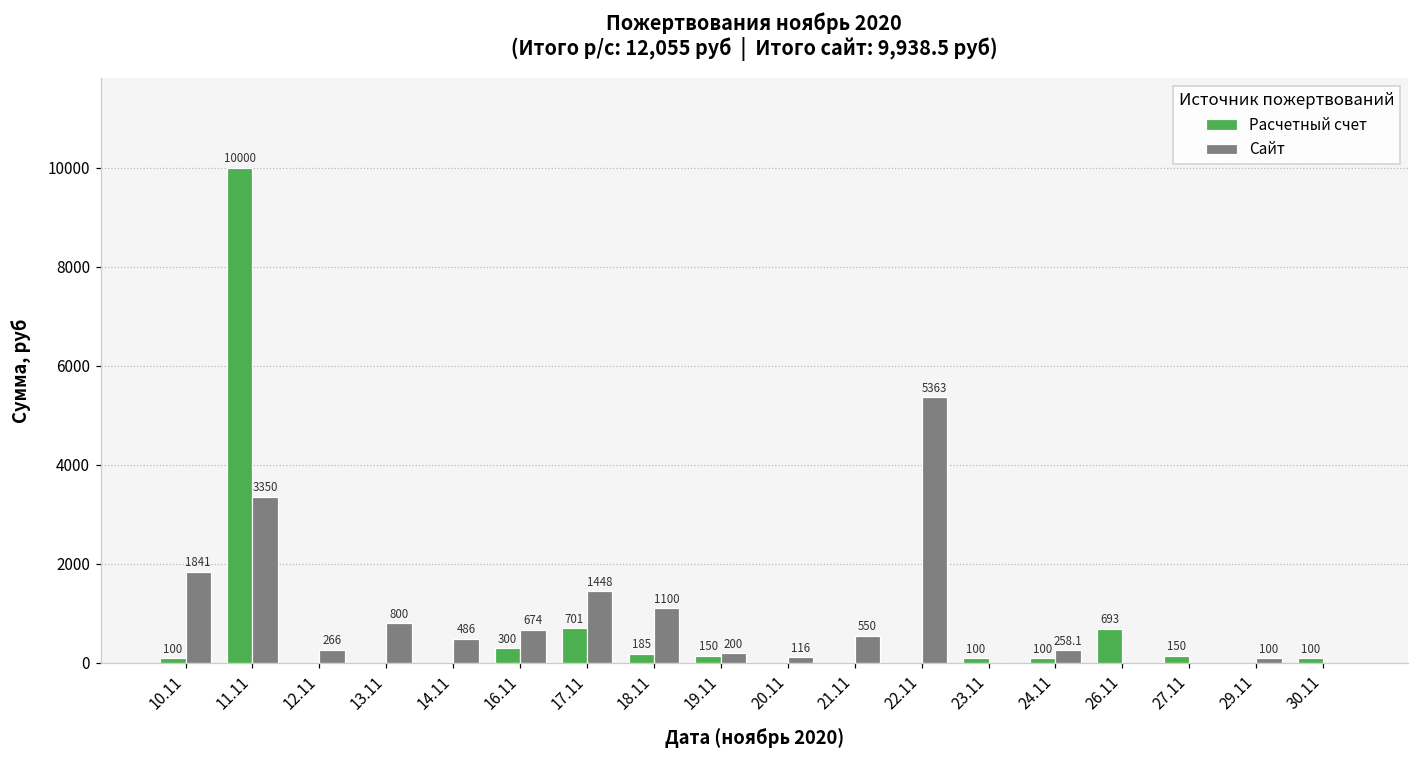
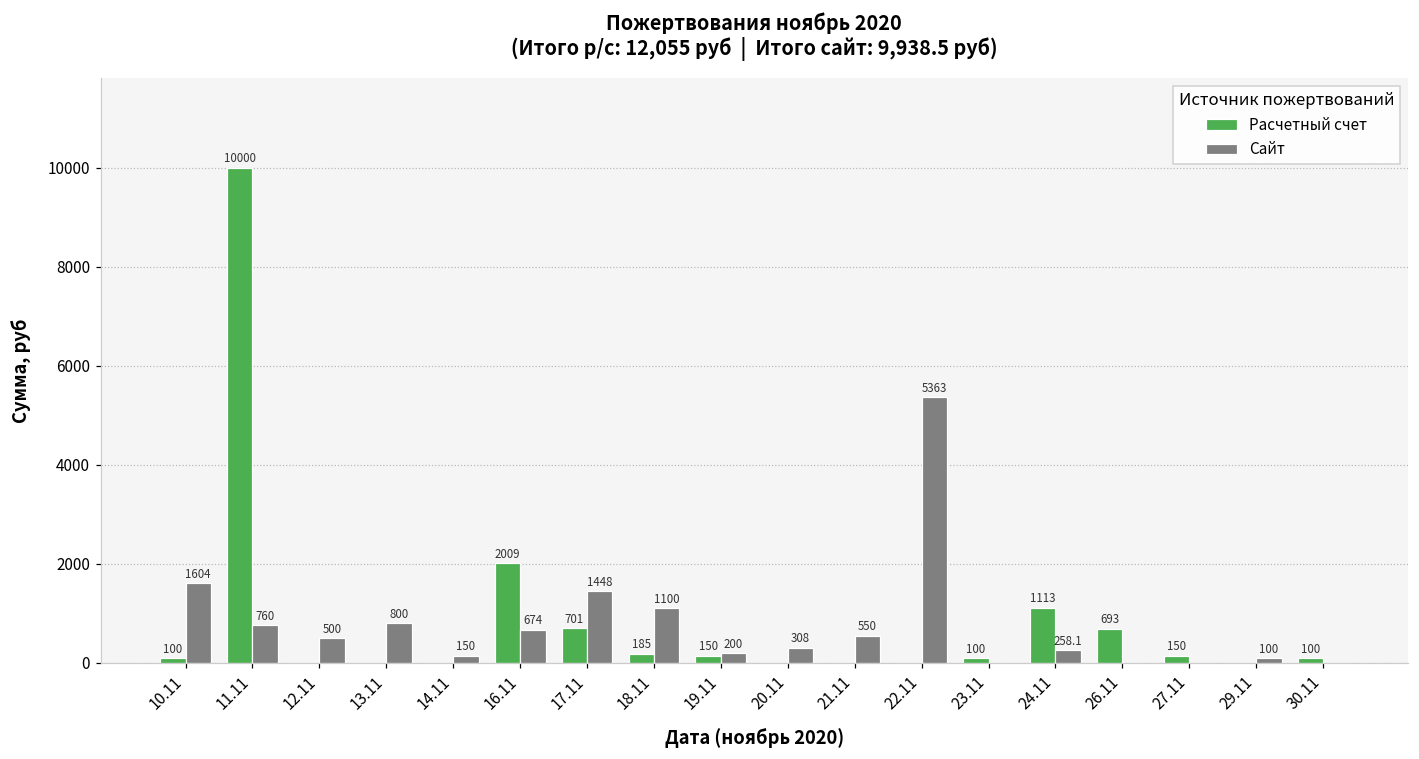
Сайт, 10.11: 1841 -> 1604
Сайт, 11.11: 3350 -> 760
Сайт, 12.11: 266 -> 500
Сайт, 14.11: 486 -> 150
Расчетный счет, 16.11: 300 -> 2009
Сайт, 20.11: 116 -> 308
Расчетный счет, 24.11: 100 -> 1113
